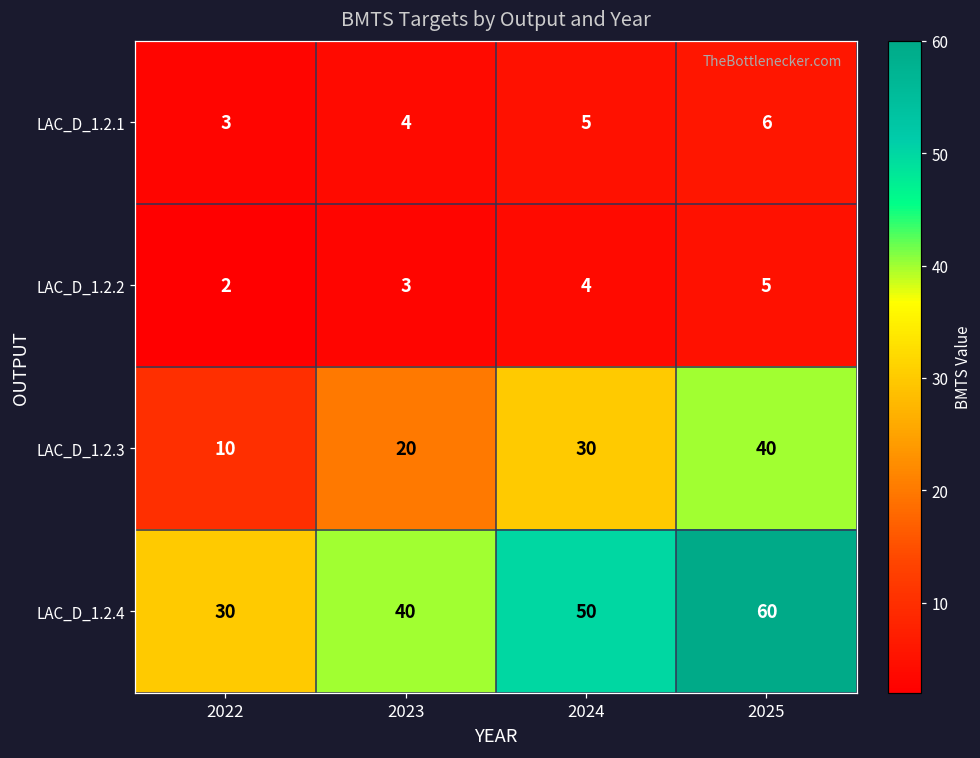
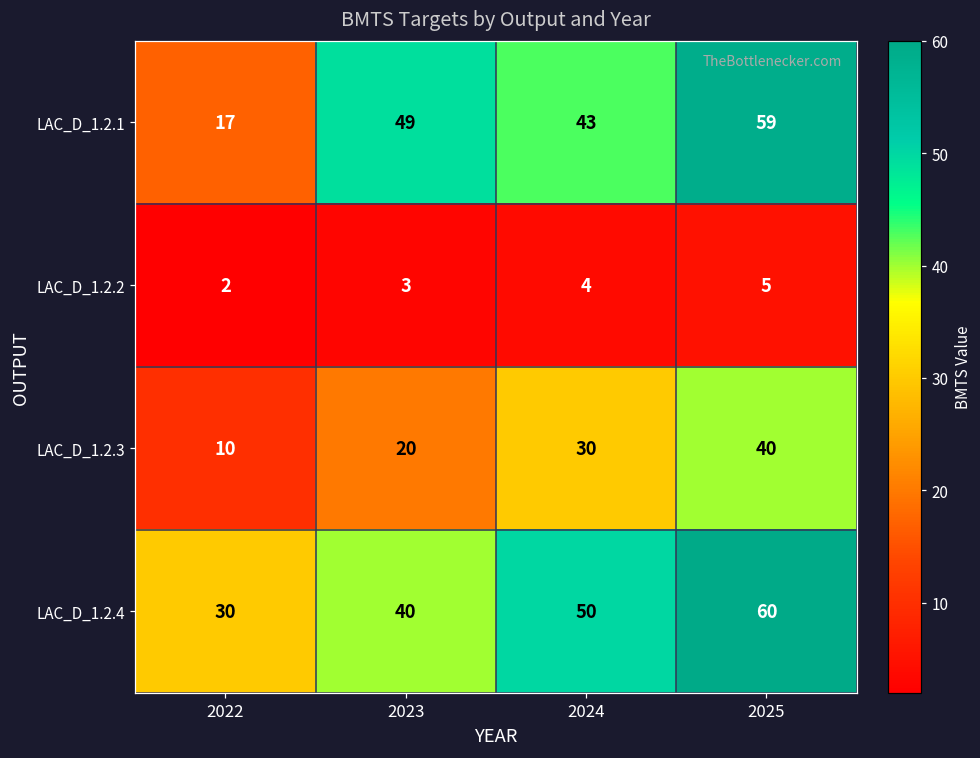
LAC_D_1.2.1, 2022: 3 -> 17
LAC_D_1.2.1, 2023: 4 -> 49
LAC_D_1.2.1, 2024: 5 -> 43
LAC_D_1.2.1, 2025: 6 -> 59
